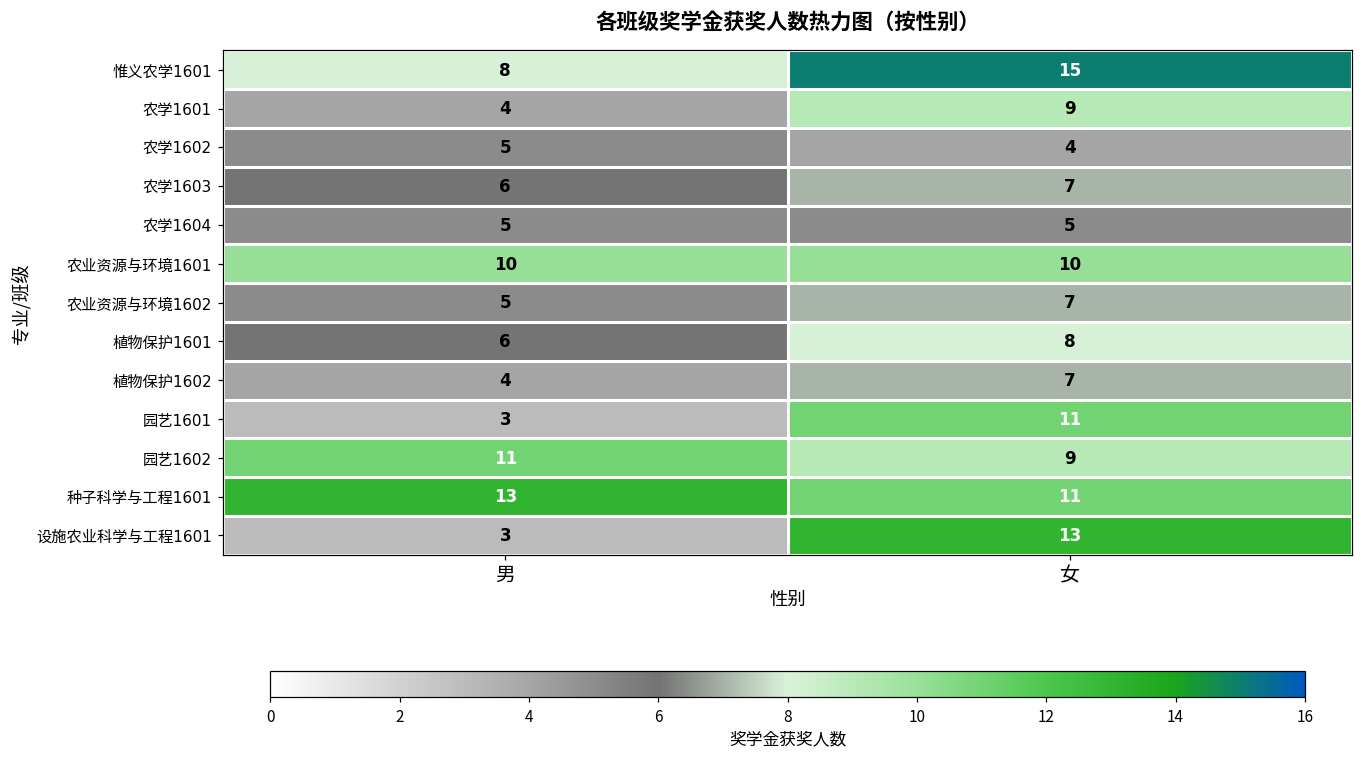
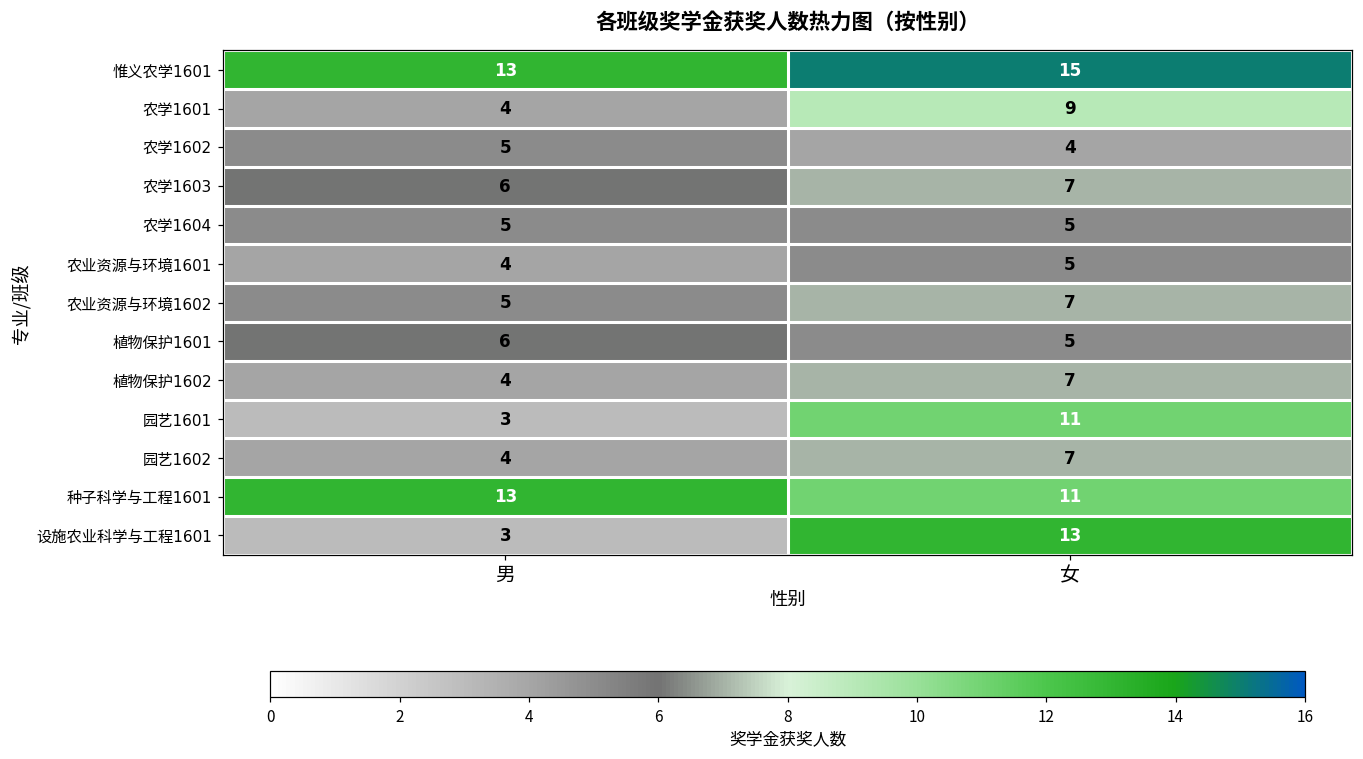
惟义农学1601, 男: 8 -> 13
农业资源与环境1601, 男: 10 -> 4
农业资源与环境1601, 女: 10 -> 5
植物保护1601, 女: 8 -> 5
园艺1602, 男: 11 -> 4
园艺1602, 女: 9 -> 7
